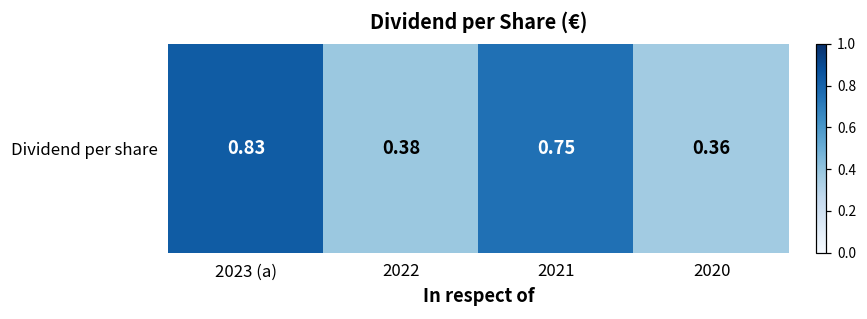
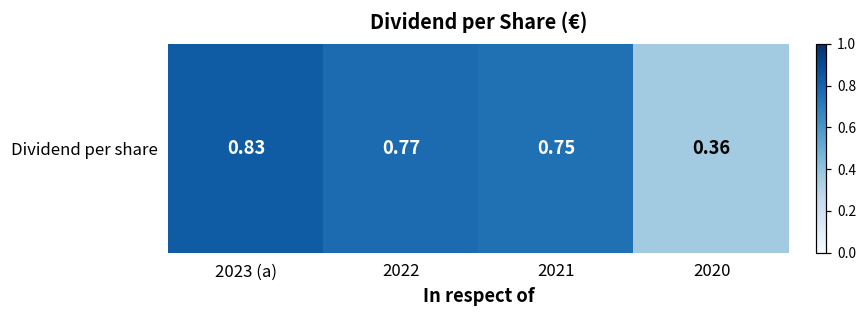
Dividend per share, 2022: 0.38 -> 0.77
